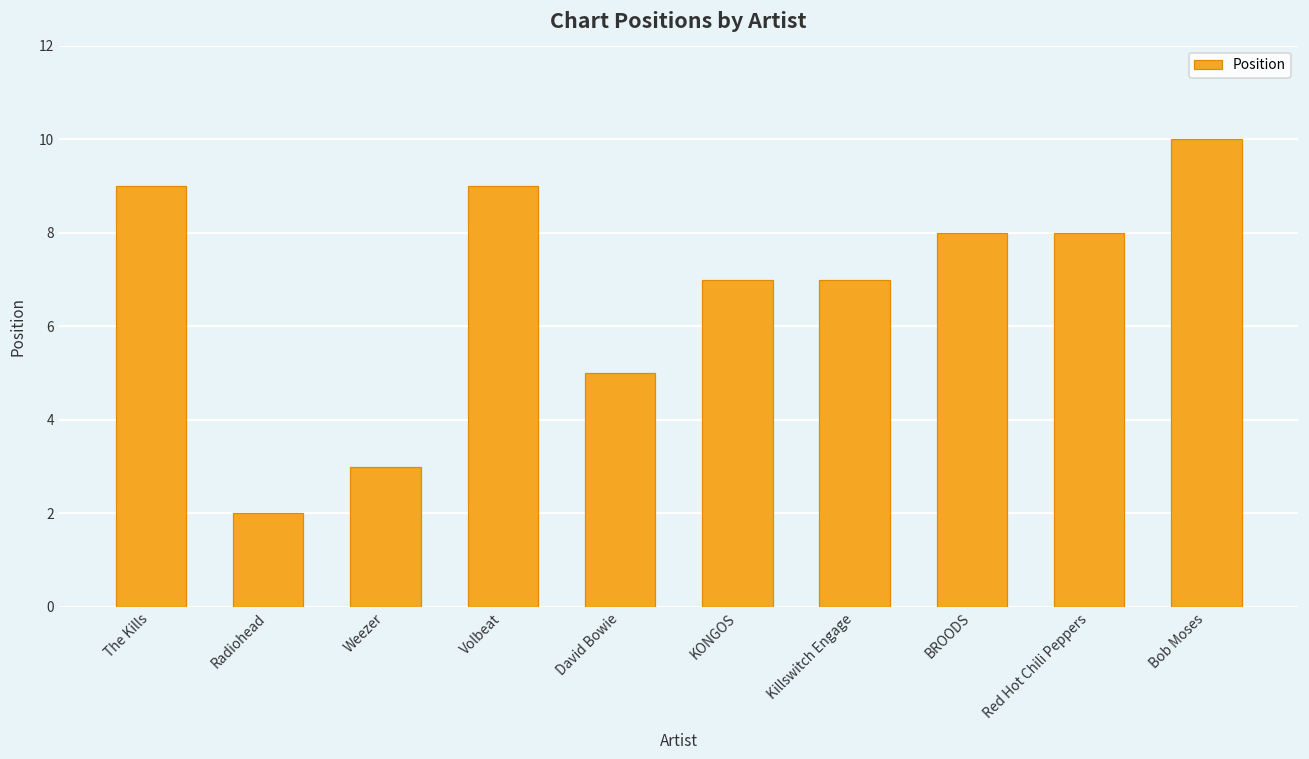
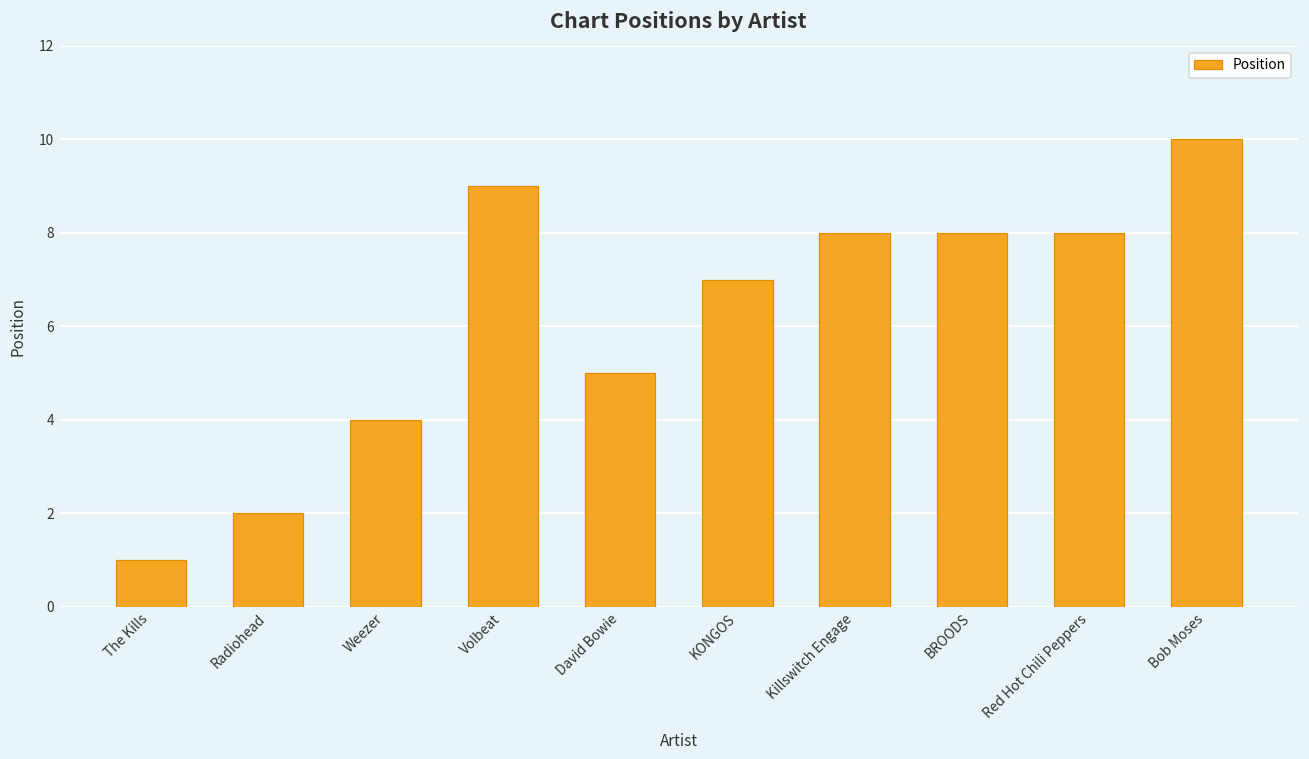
The Kills: 9 -> 1
Weezer: 3 -> 4
Killswitch Engage: 7 -> 8
